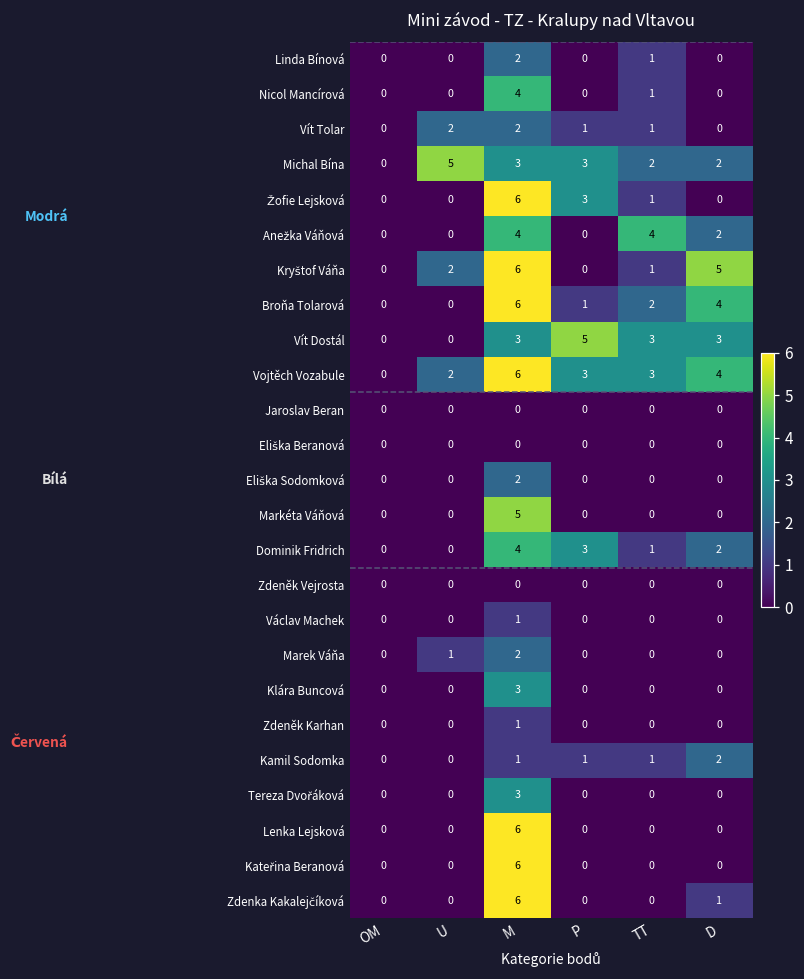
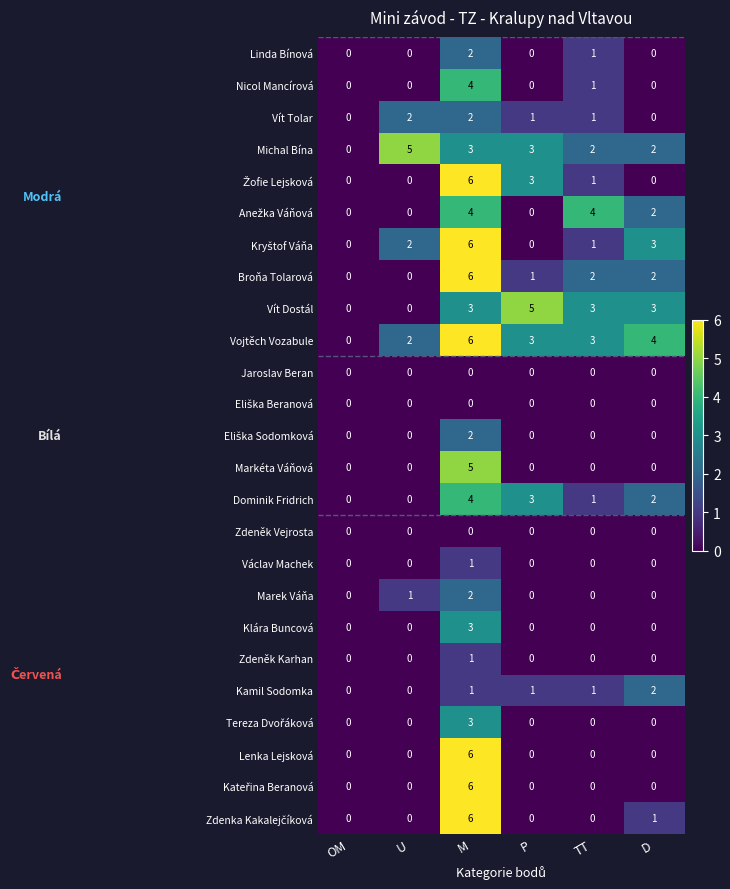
Kryštof Váňa, D: 5 -> 3
Broňa Tolarová, D: 4 -> 2
